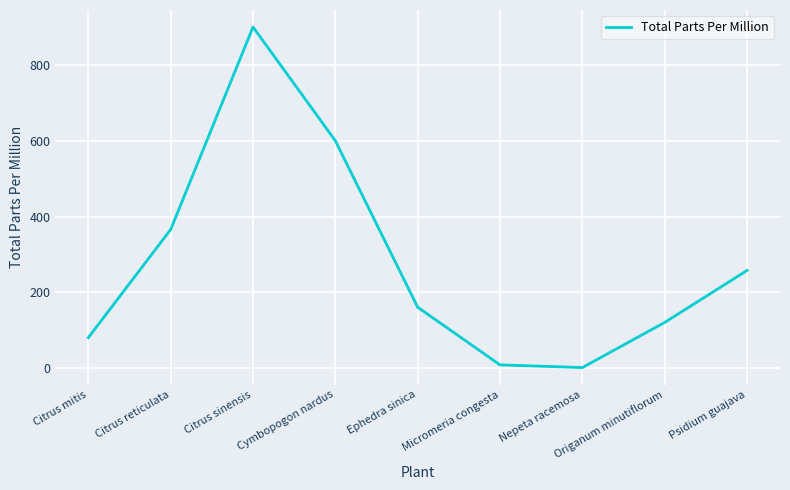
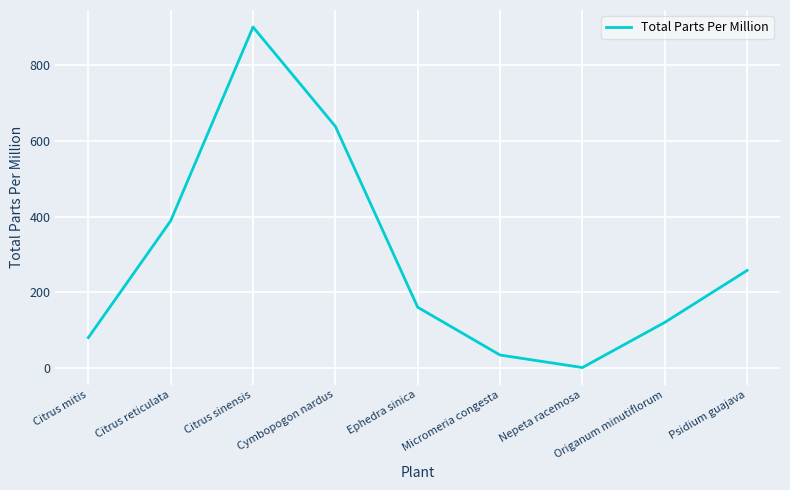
Citrus reticulata: 370 -> 390
Cymbopogon nardus: 600 -> 640
Micromeria congesta: 10 -> 40
